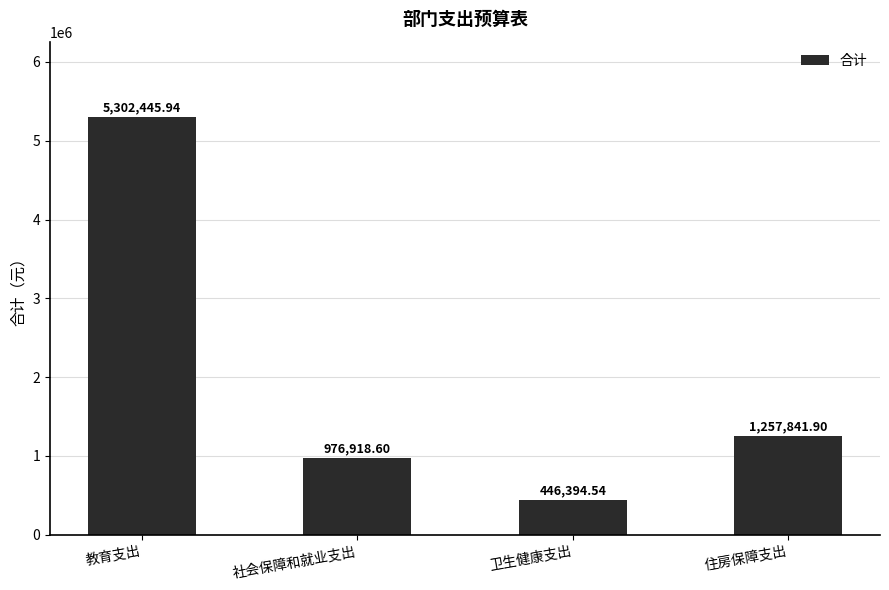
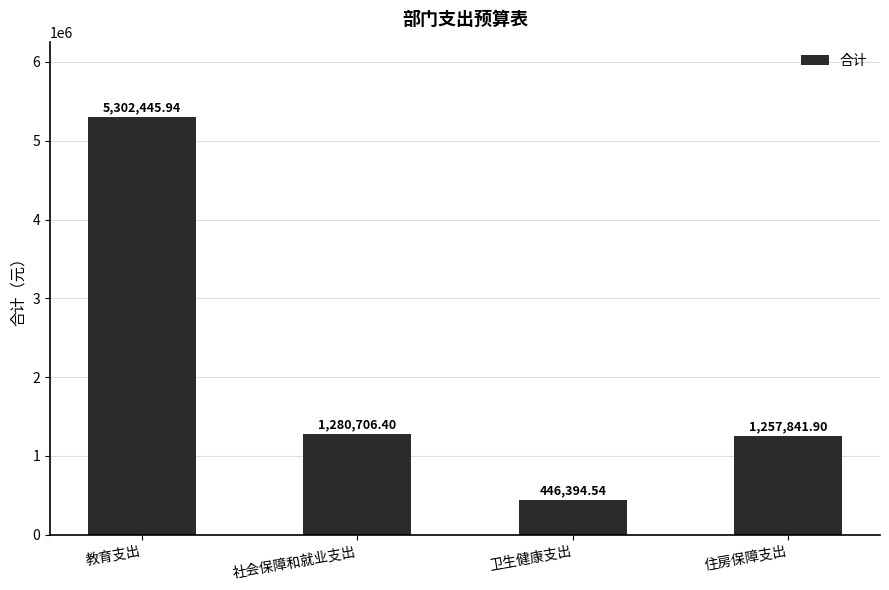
社会保障和就业支出: 976,918.60 -> 1,280,706.40
